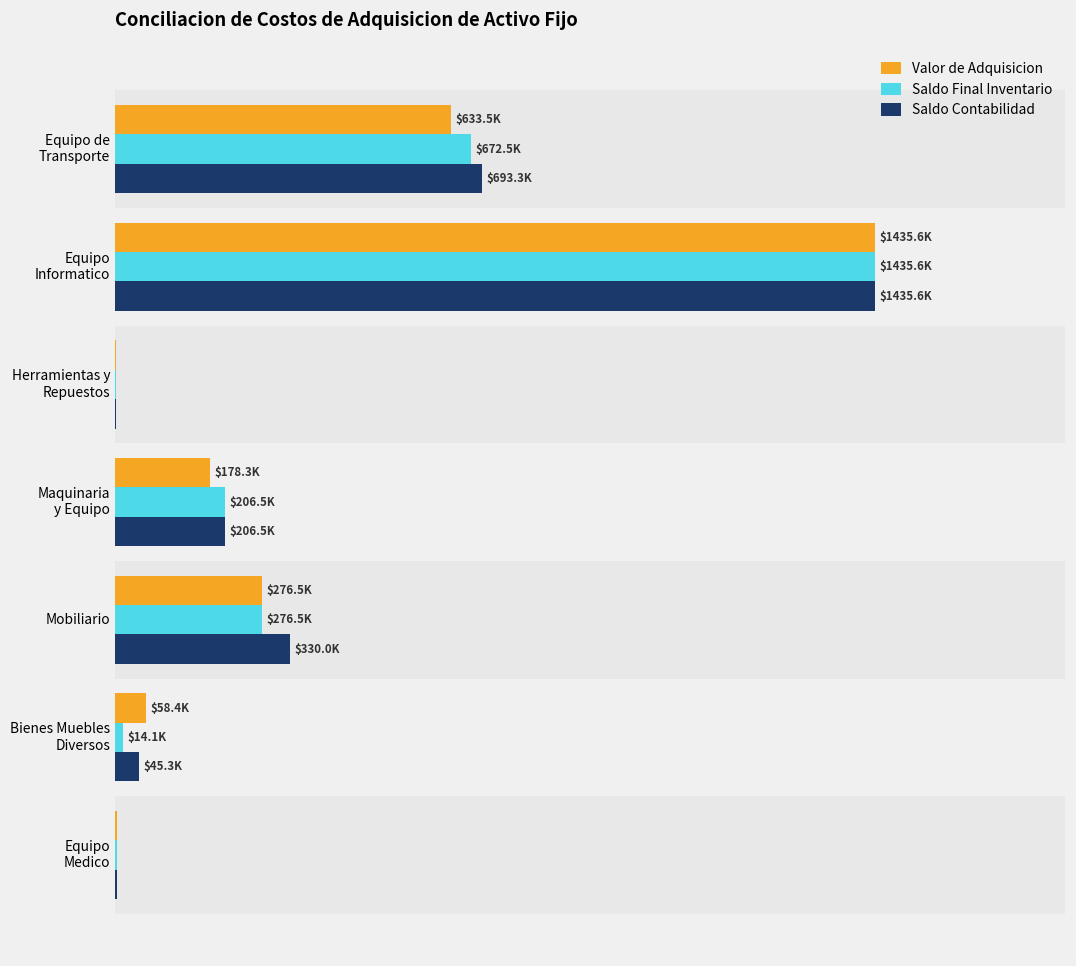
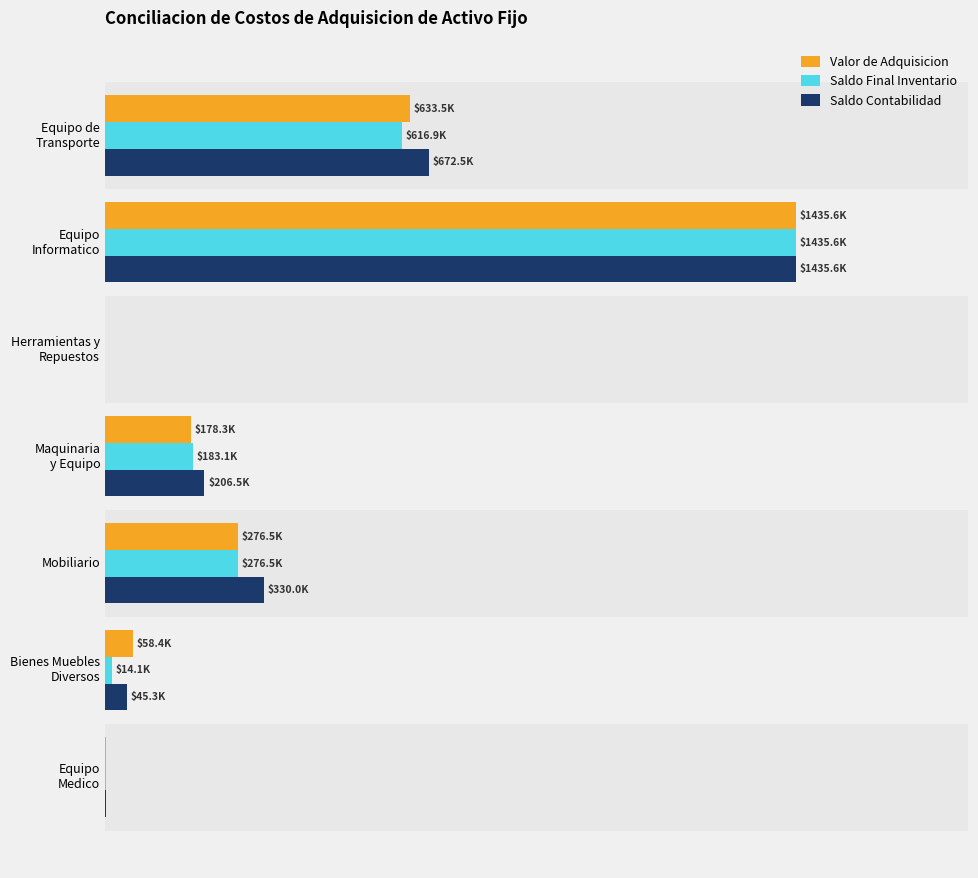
Saldo Final Inventario, Equipo de Transporte: $672.5K -> $616.9K
Saldo Contabilidad, Equipo de Transporte: $693.3K -> $672.5K
Saldo Final Inventario, Maquinaria y Equipo: $206.5K -> $183.1K
